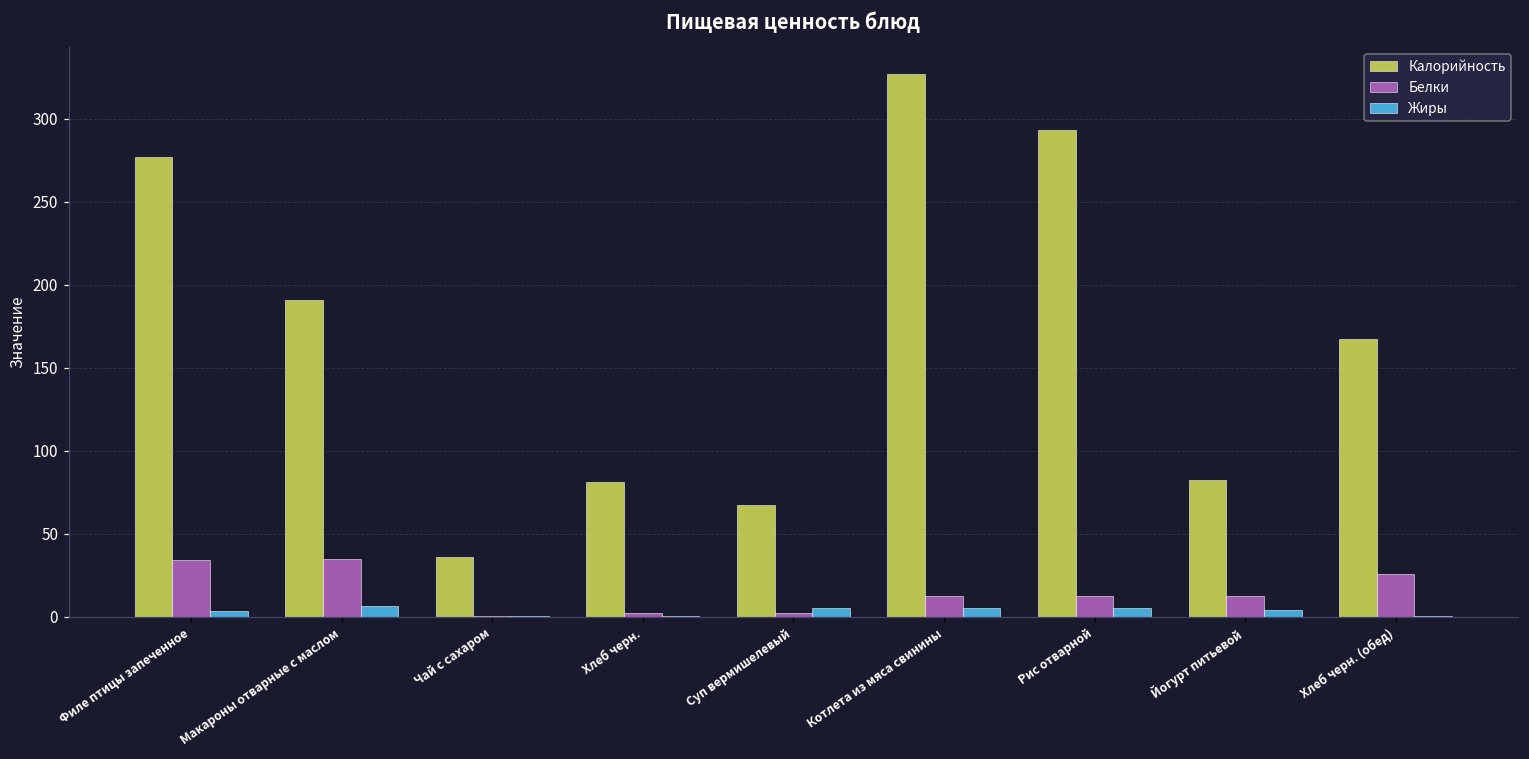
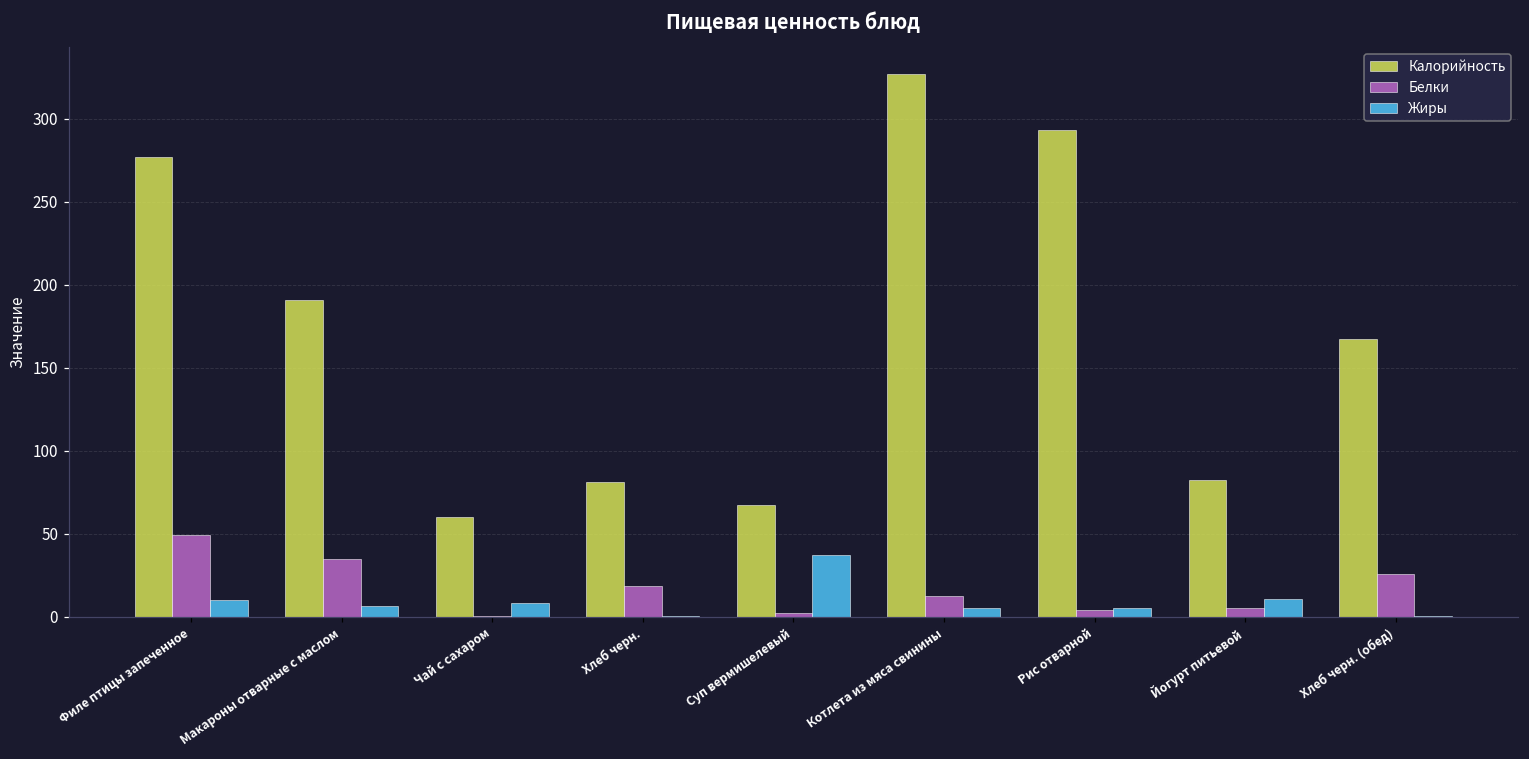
Белки, Филе птицы запеченное: 34 -> 49
Жиры, Филе птицы запеченное: 4 -> 10
Калорийность, Чай с сахаром: 36 -> 60
Жиры, Чай с сахаром: 0 -> 8
Белки, Хлеб черн.: 2 -> 18
Жиры, Суп вермишелевый: 5 -> 37
Белки, Рис отварной: 12 -> 4
Белки, Йогурт питьевой: 12 -> 5
Жиры, Йогурт питьевой: 4 -> 10
